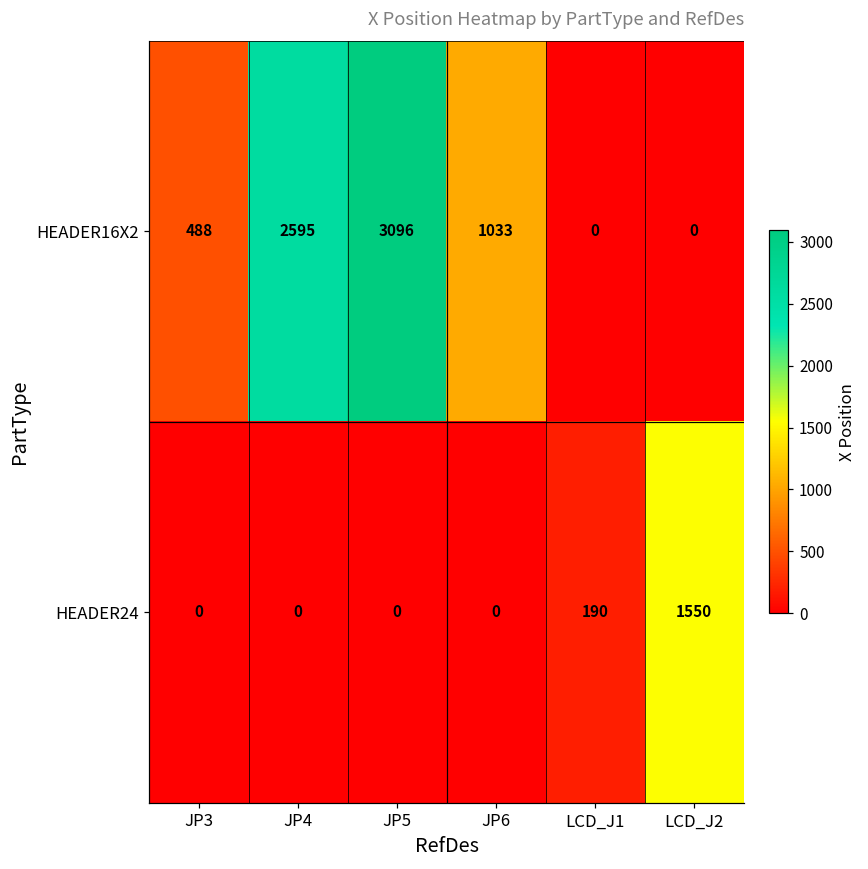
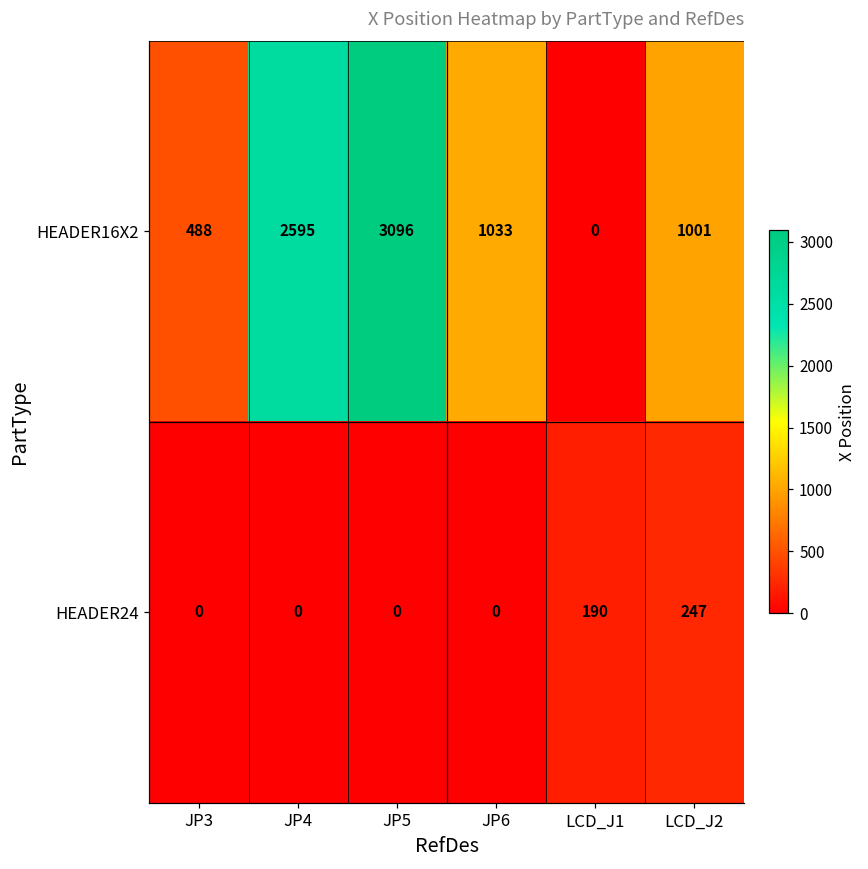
HEADER16X2, LCD_J2: 0 -> 1001
HEADER24, LCD_J2: 1550 -> 247
